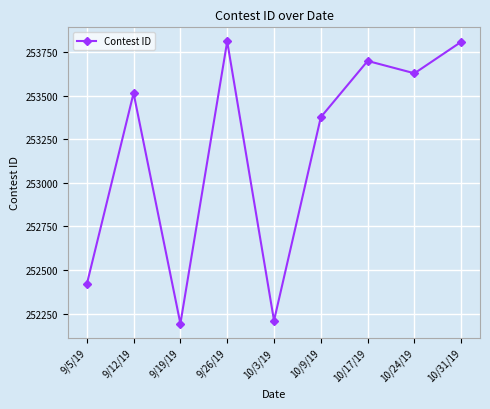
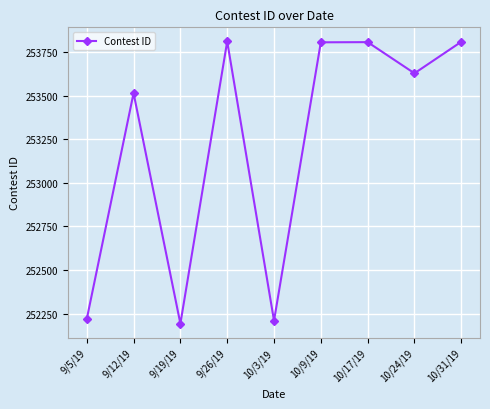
9/5/19: 252420 -> 252220
10/9/19: 253380 -> 253810
10/17/19: 253700 -> 253810
